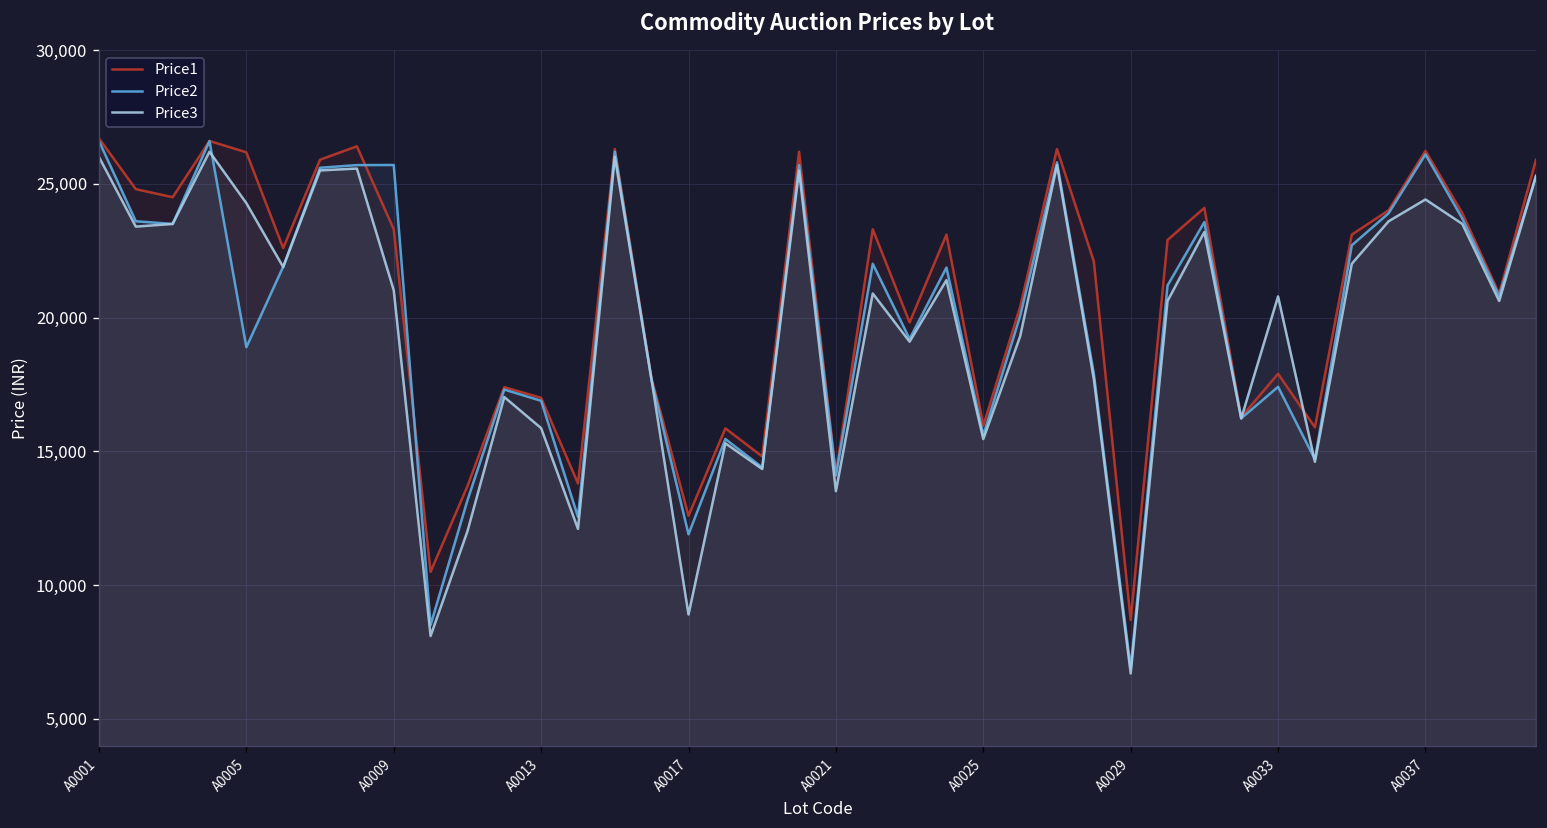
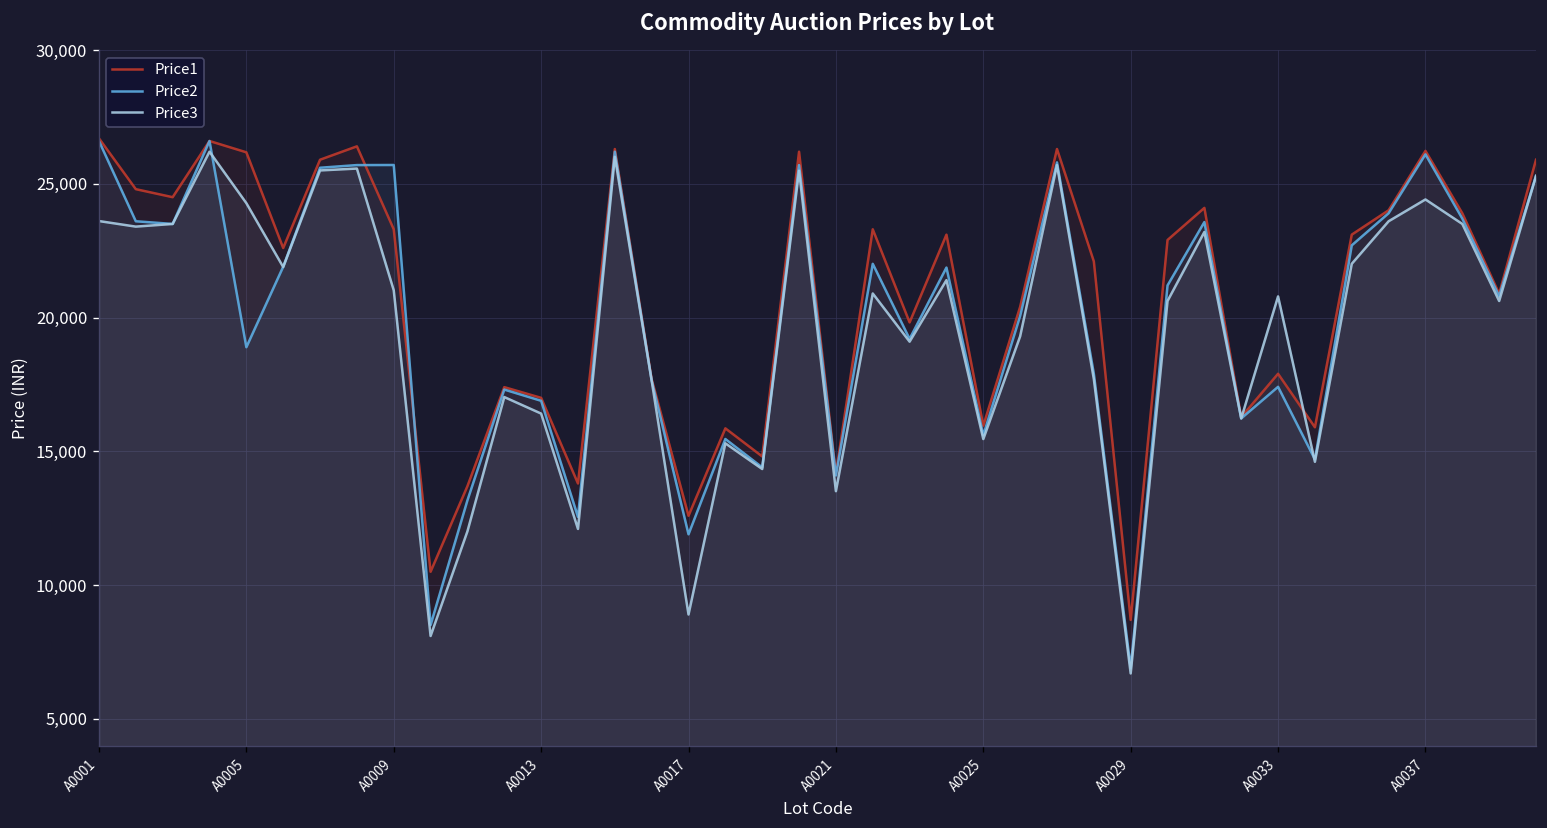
Price3, A0001: 26,000 -> 23,600
Price3, A0013: 15,900 -> 16,400
